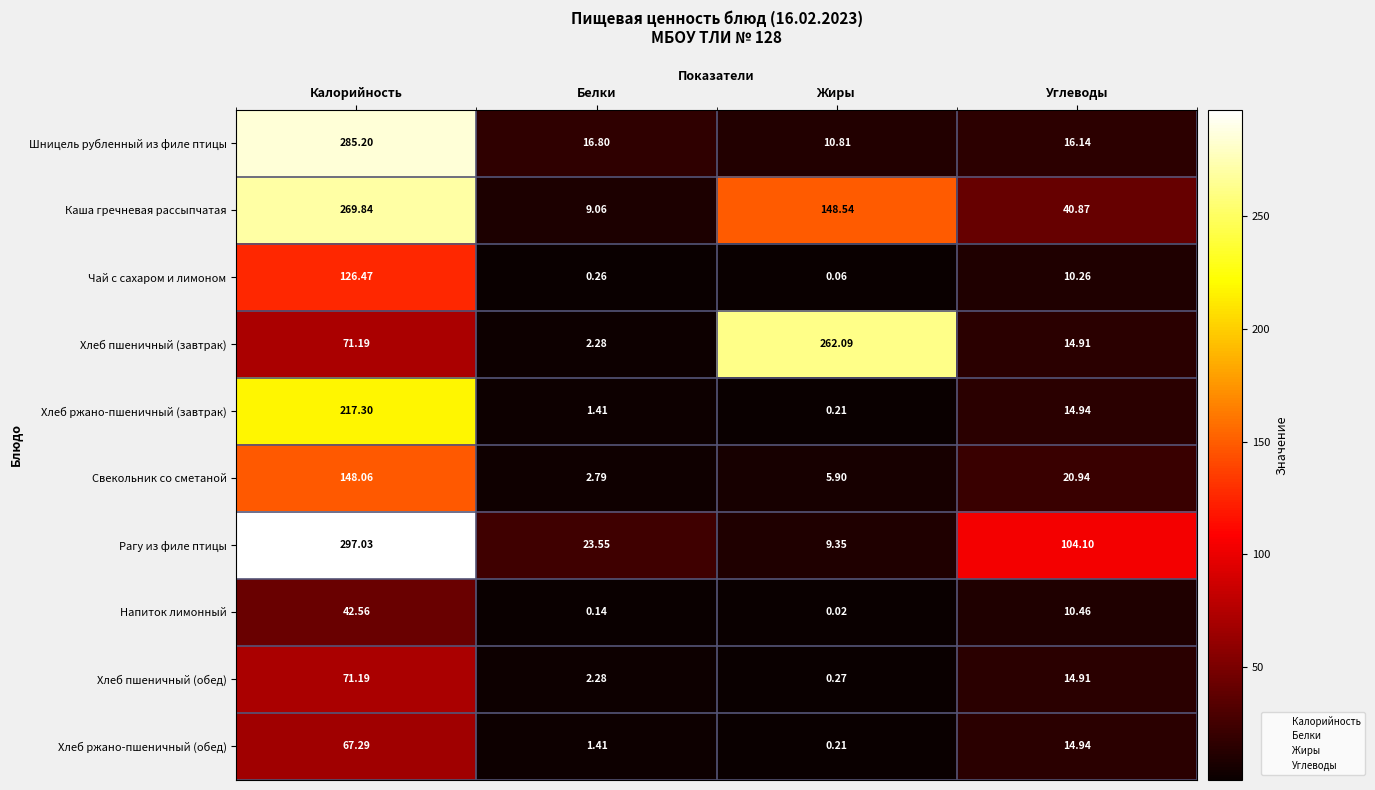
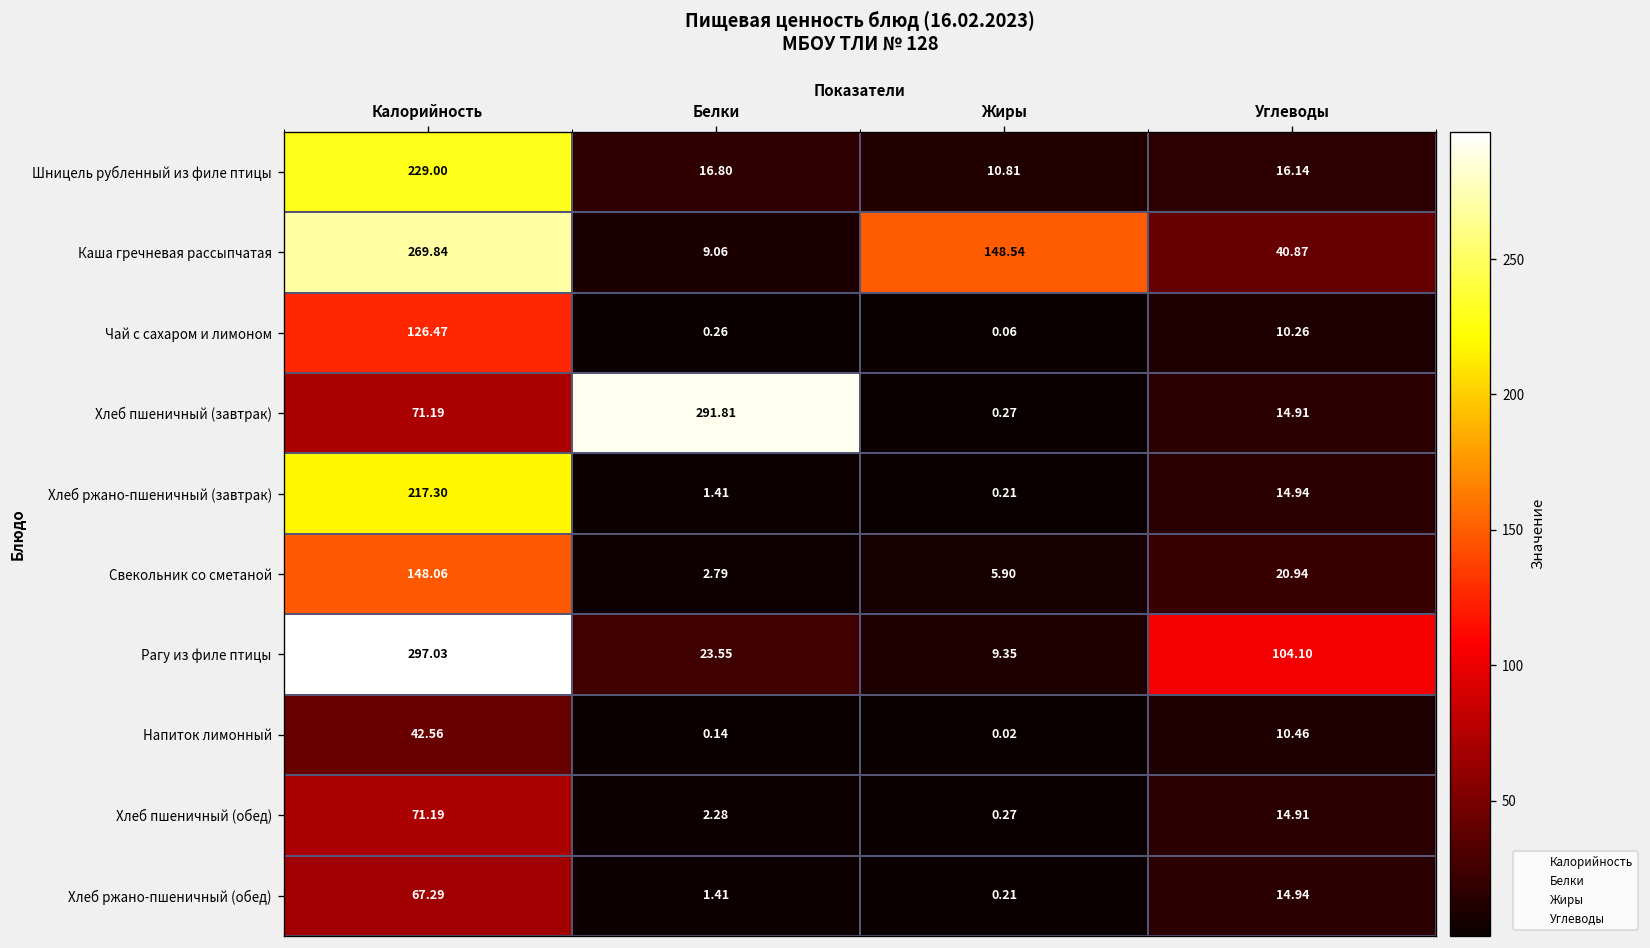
Шницель рубленный из филе птицы, Калорийность: 285.20 -> 229.00
Хлеб пшеничный (завтрак), Белки: 2.28 -> 291.81
Хлеб пшеничный (завтрак), Жиры: 262.09 -> 0.27
